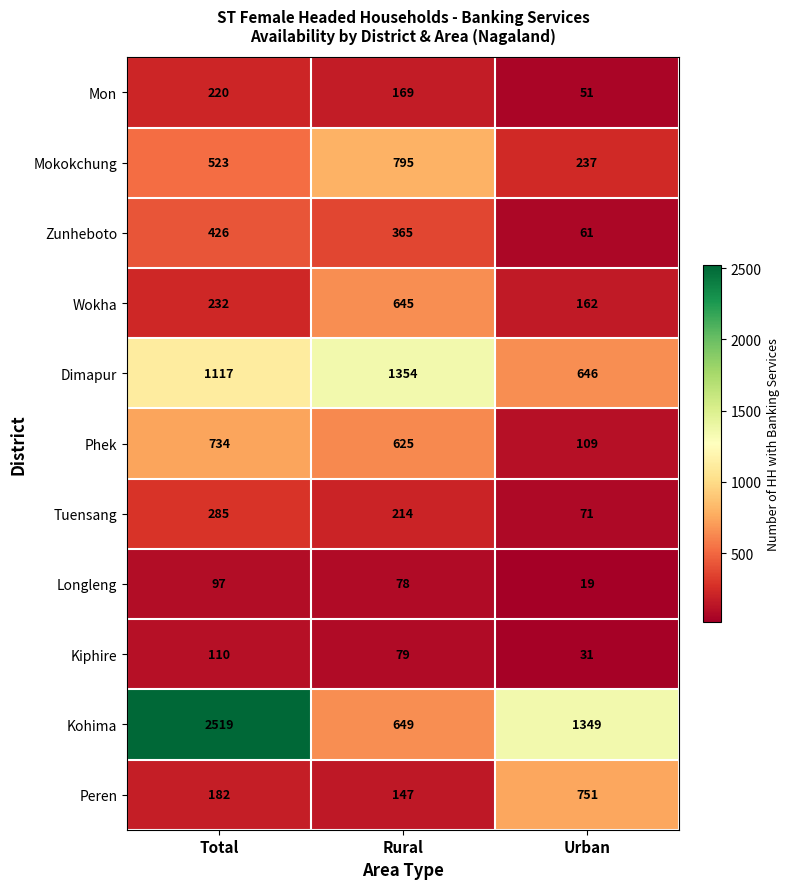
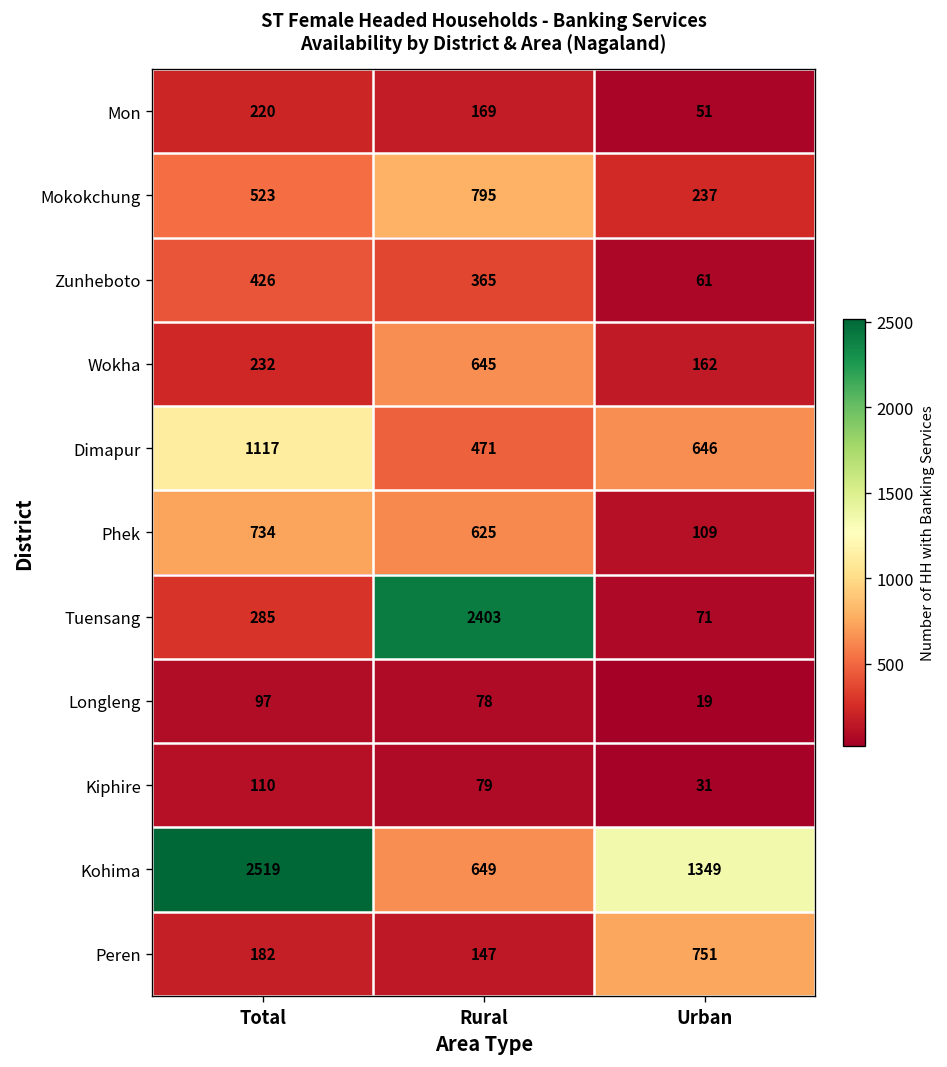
Dimapur, Rural: 1354 -> 471
Tuensang, Rural: 214 -> 2403
